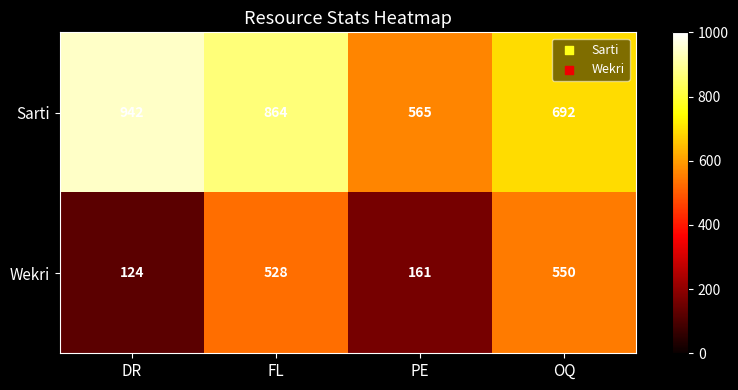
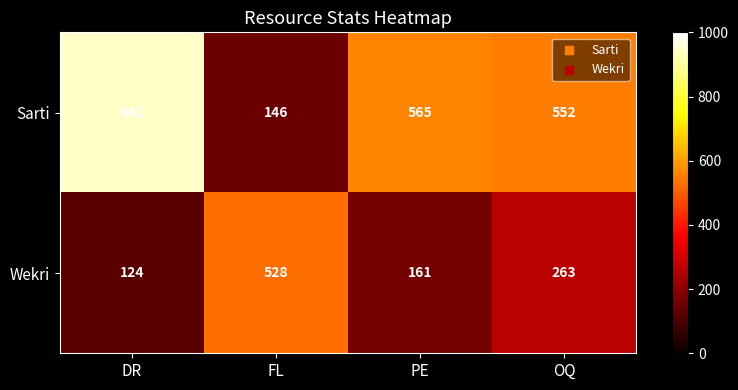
Sarti, FL: 864 -> 146
Sarti, OQ: 692 -> 552
Wekri, OQ: 550 -> 263
